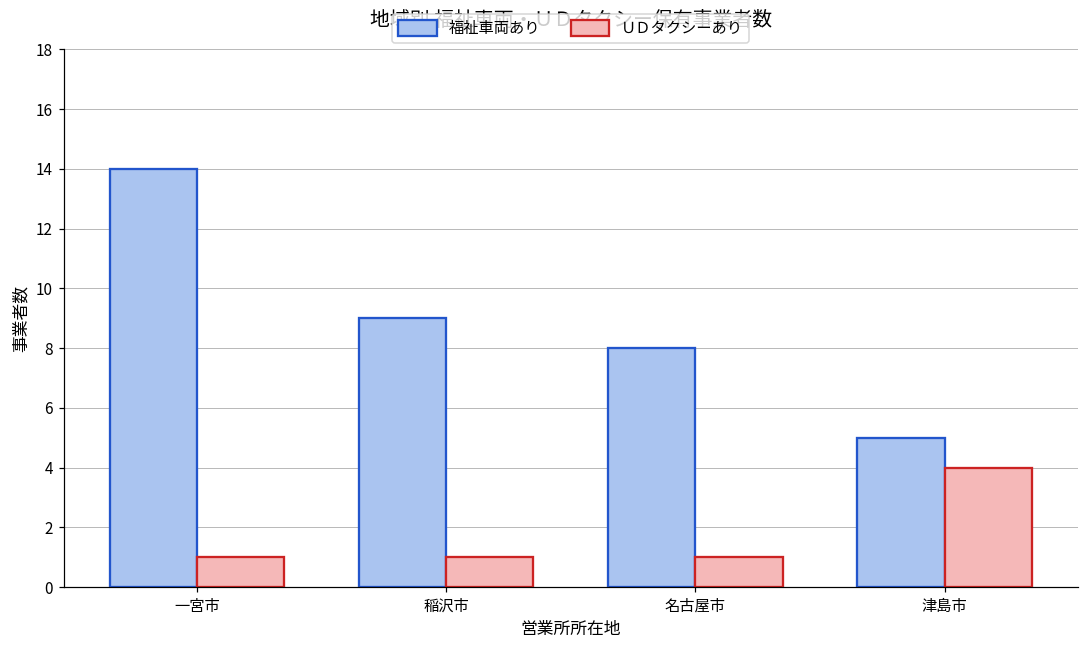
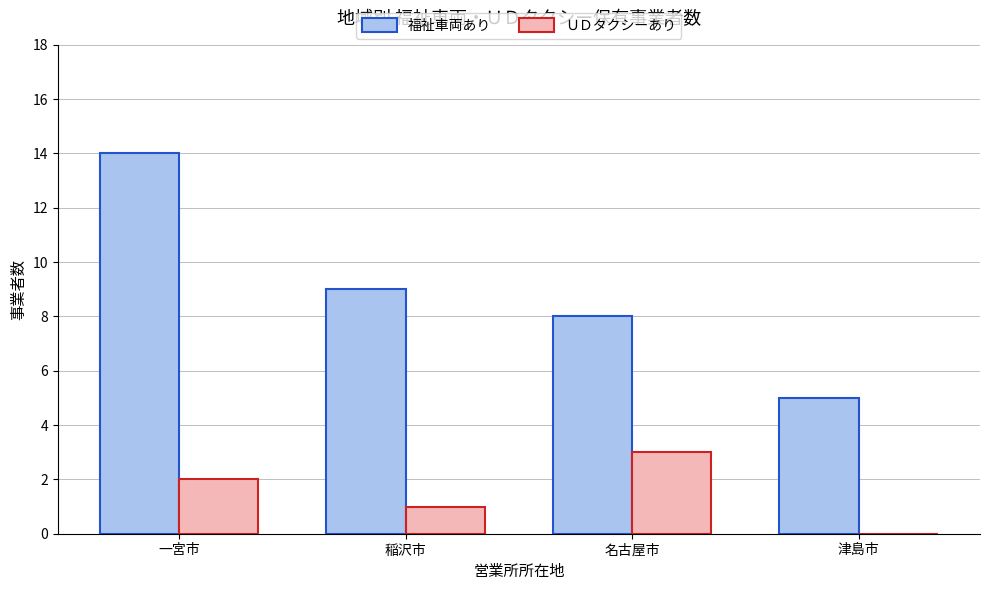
ＵＤタクシーあり, 一宮市: 1 -> 2
ＵＤタクシーあり, 名古屋市: 1 -> 3
ＵＤタクシーあり, 津島市: 4 -> 0
